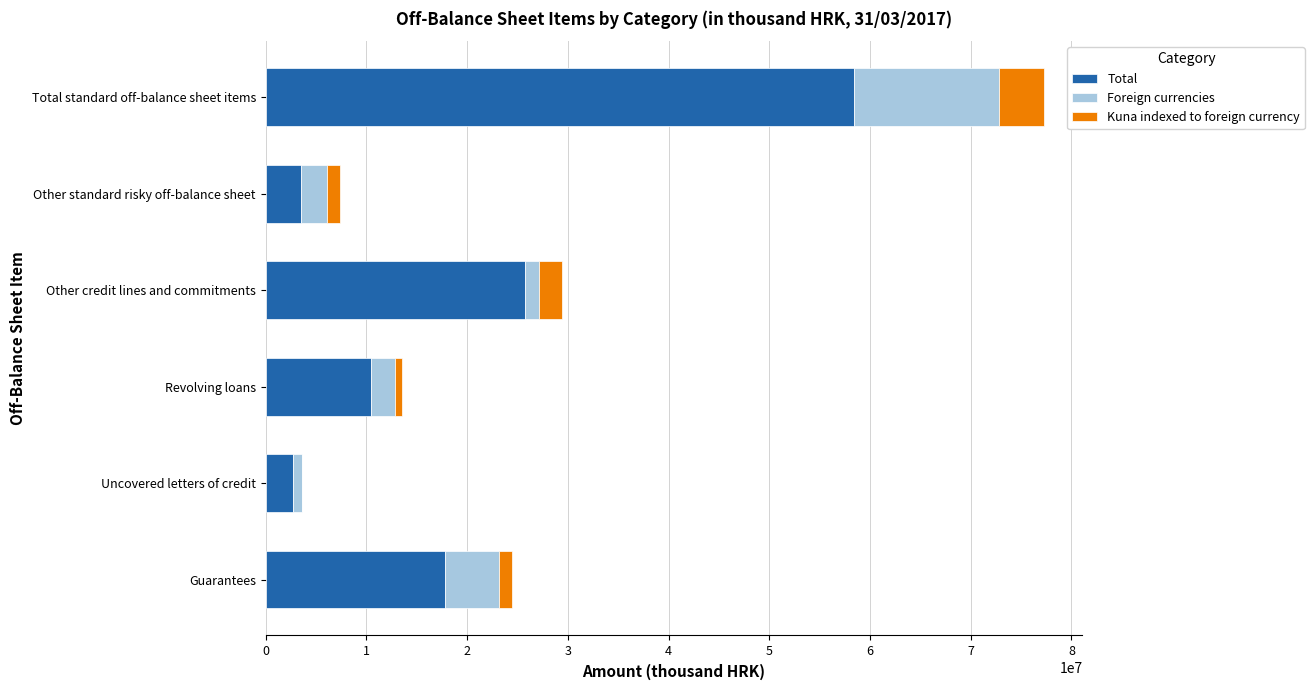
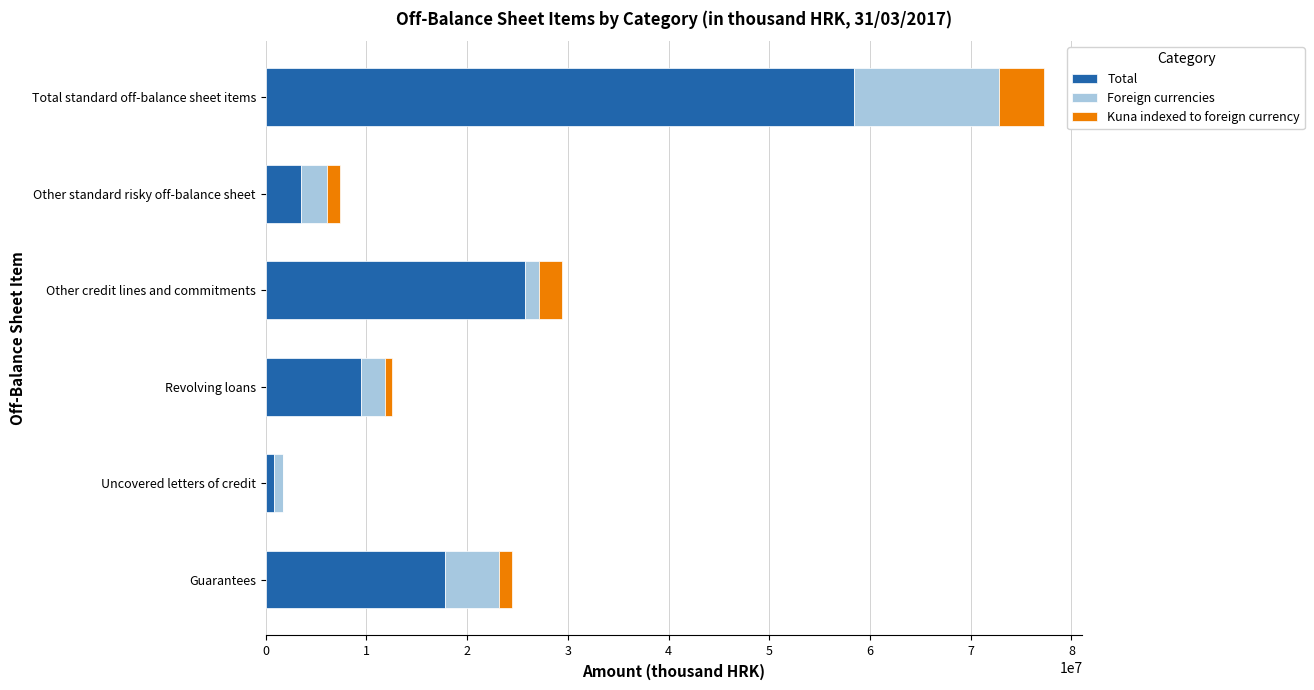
Total, Revolving loans: 10500000 -> 9500000
Total, Uncovered letters of credit: 2700000 -> 900000
